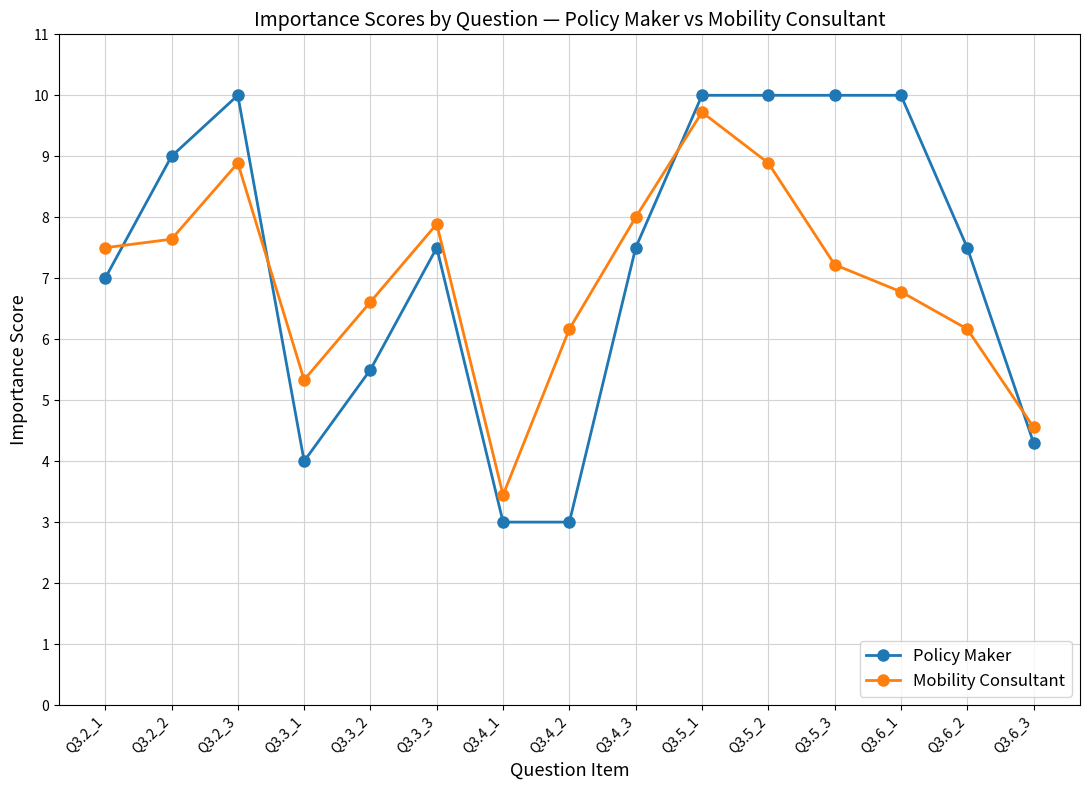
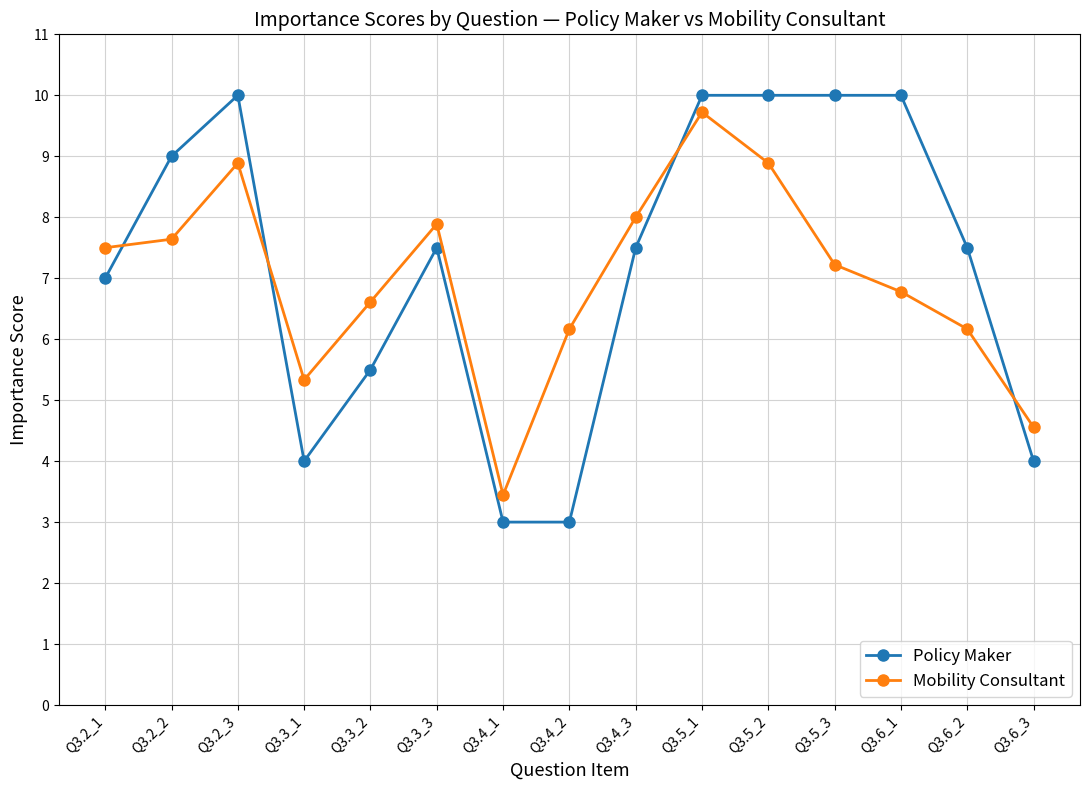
Policy Maker, Q3.6_3: 4.3 -> 4.0
